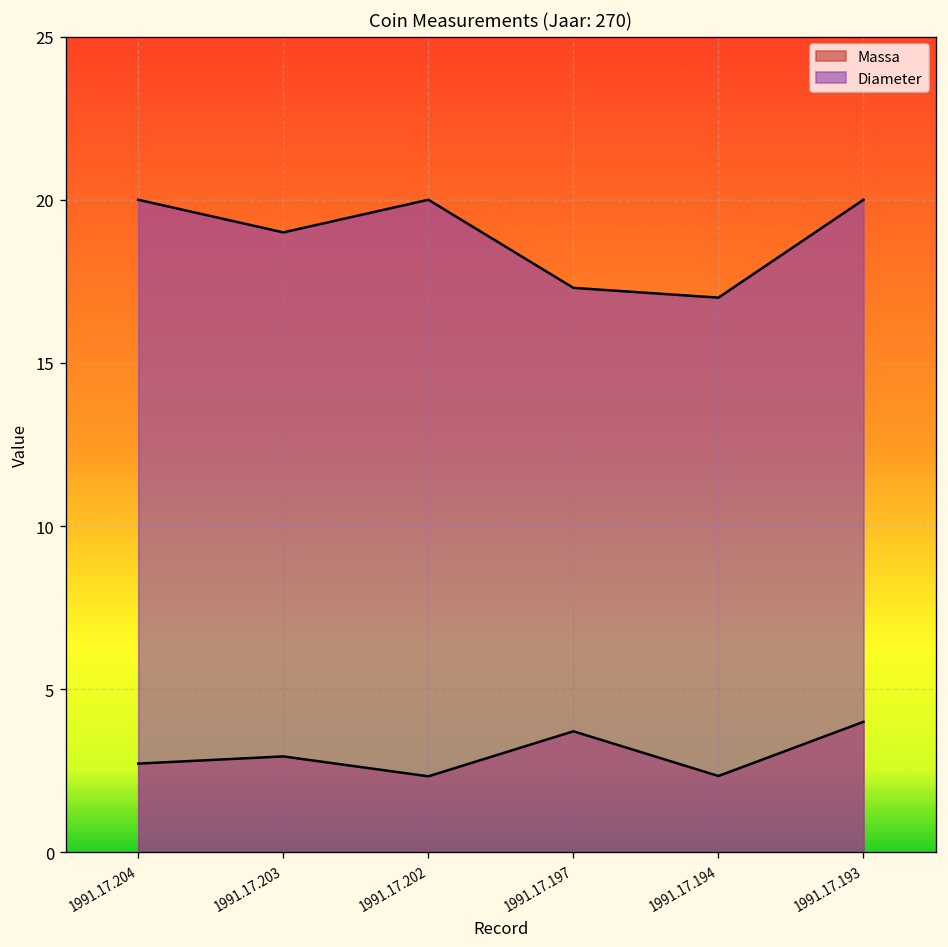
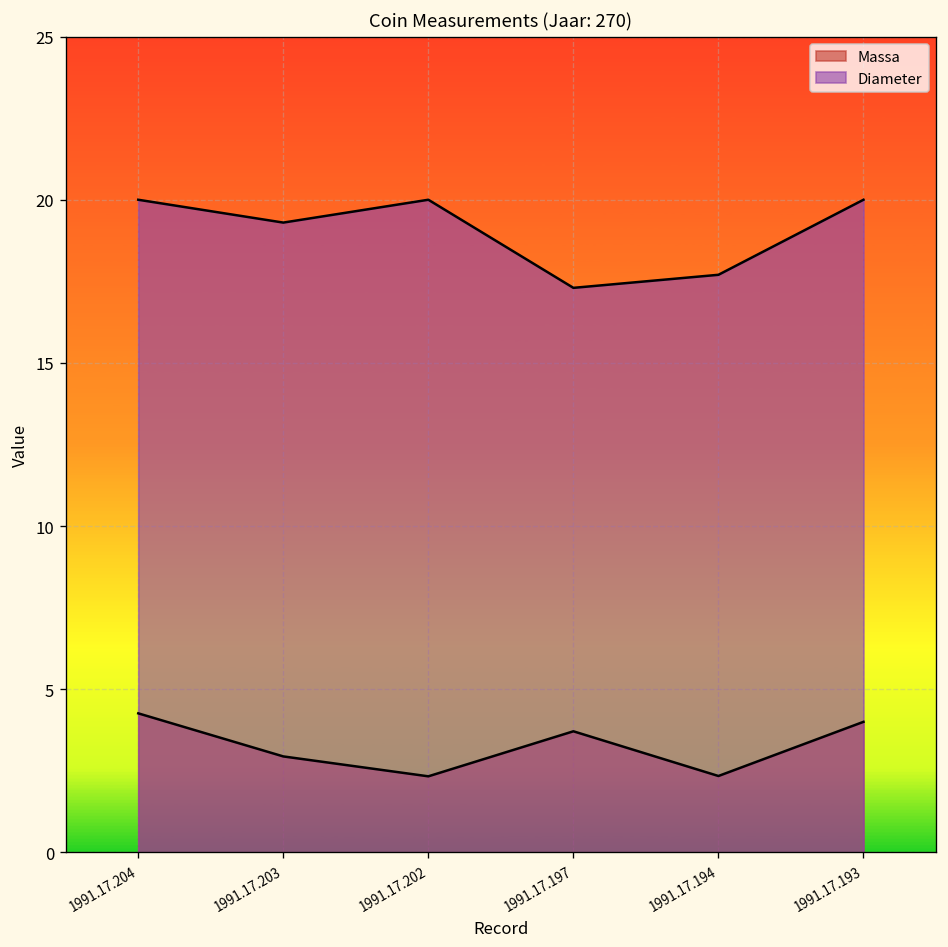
Massa, 1991.17.204: 2.7 -> 4.3
Diameter, 1991.17.203: 19.0 -> 19.3
Diameter, 1991.17.194: 17.0 -> 17.7
